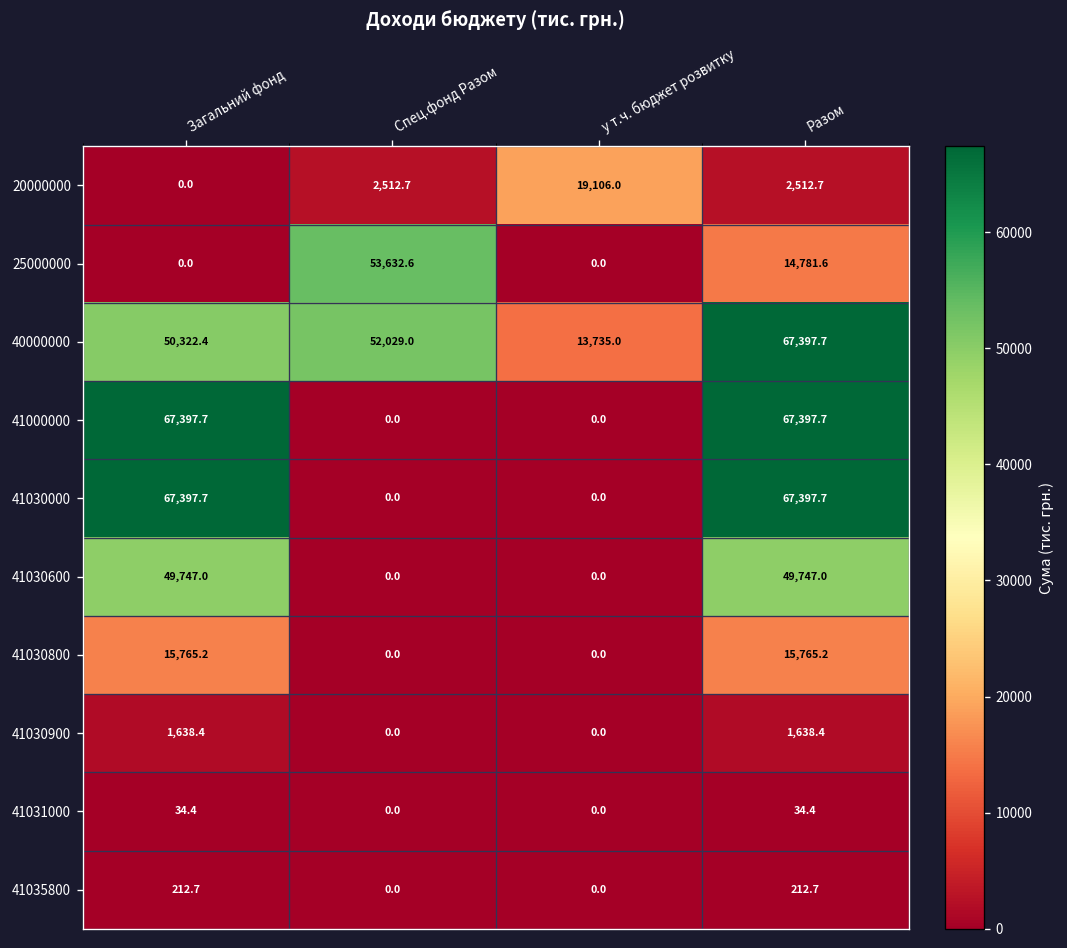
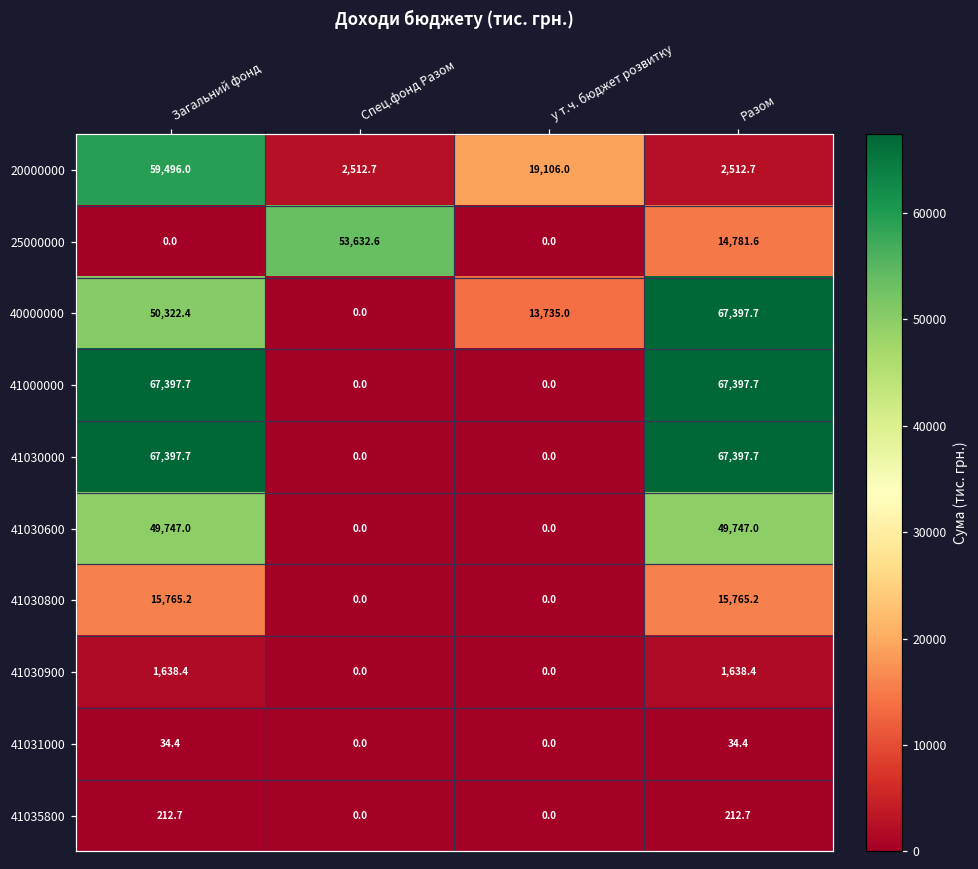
20000000, Загальний фонд: 0.0 -> 59,496.0
40000000, Спец.фонд Разом: 52,029.0 -> 0.0
